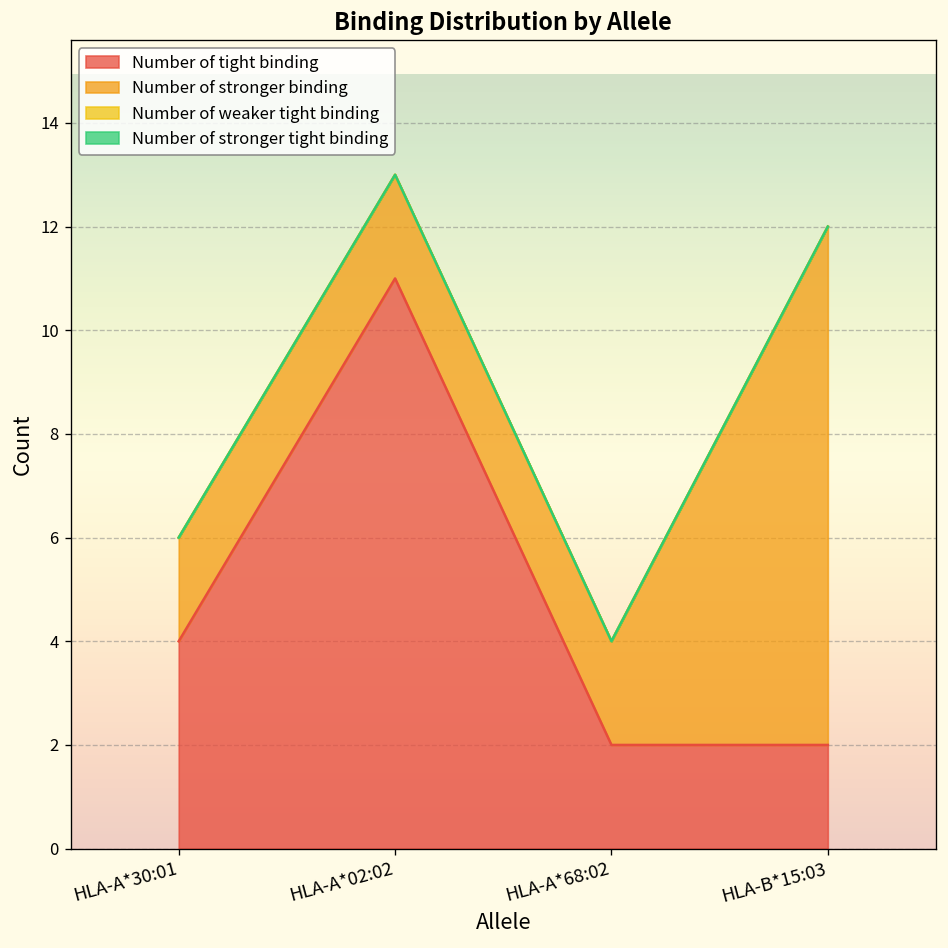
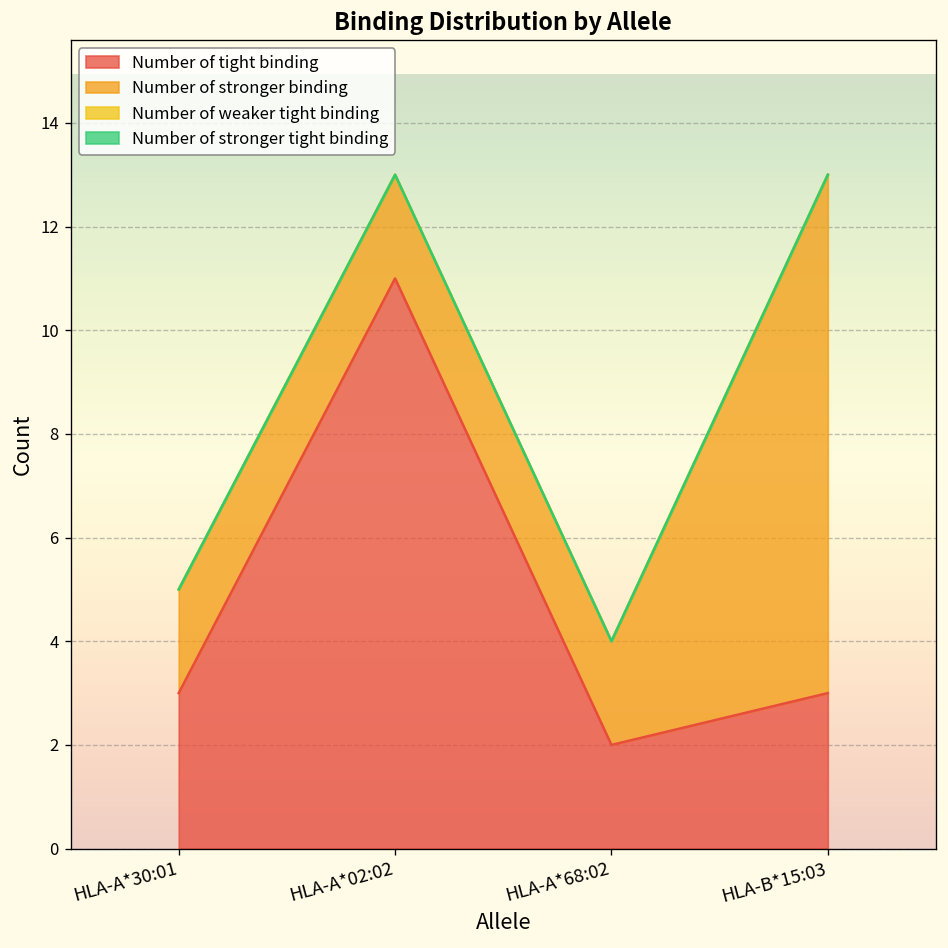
Number of tight binding, HLA-A*30:01: 4 -> 3
Number of tight binding, HLA-B*15:03: 2 -> 3
